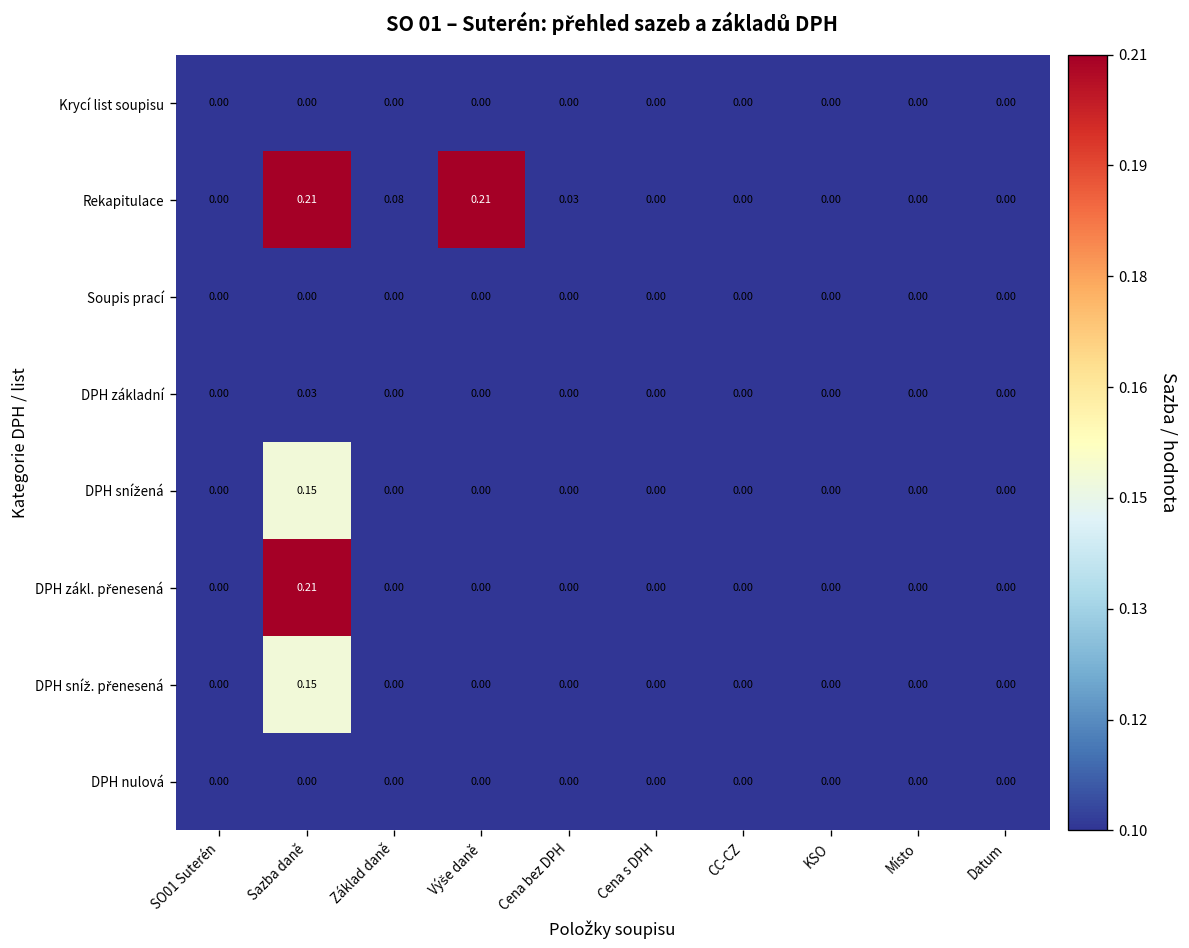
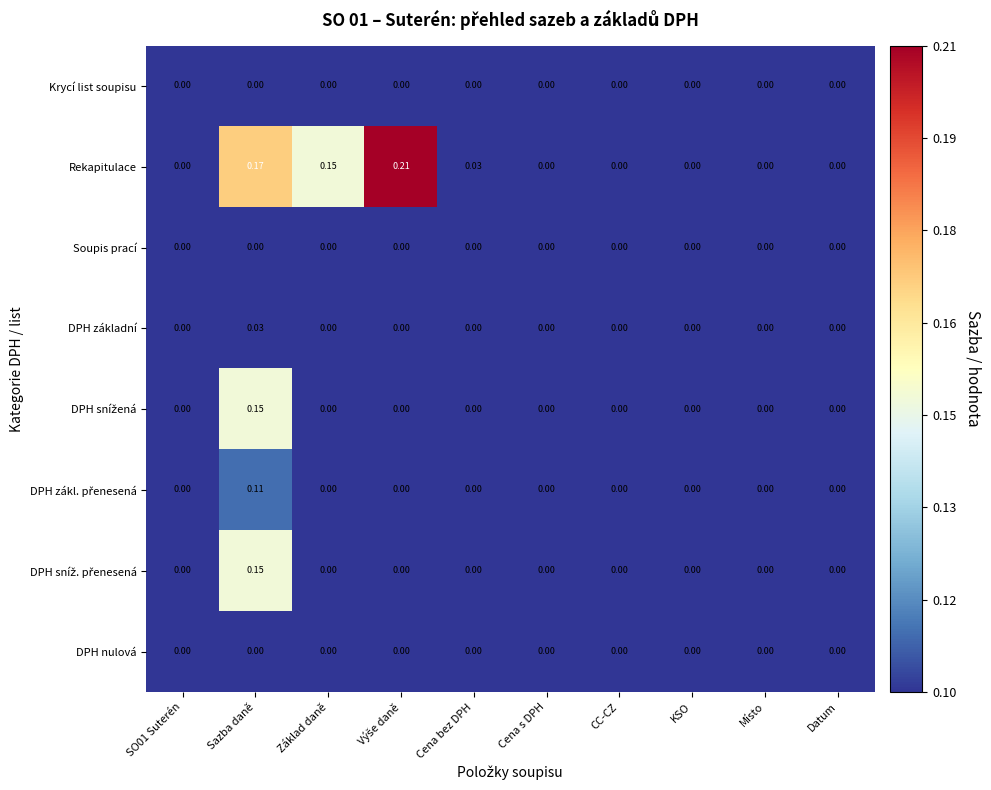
Rekapitulace, Sazba daně: 0.21 -> 0.17
Rekapitulace, Základ daně: 0.08 -> 0.15
DPH zákl. přenesená, Sazba daně: 0.21 -> 0.11
